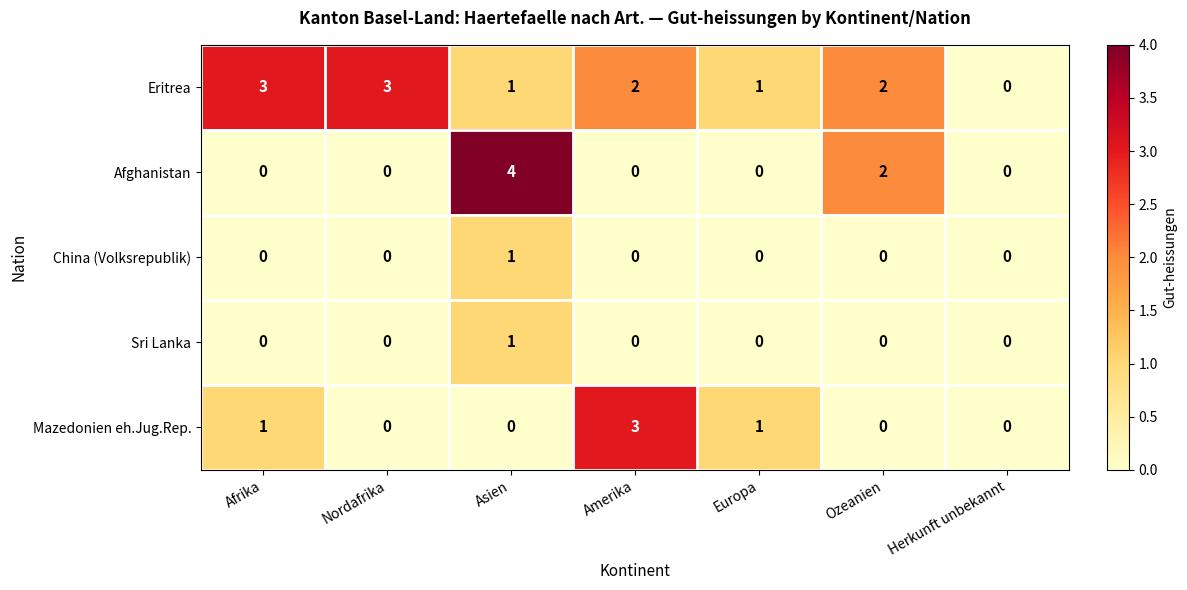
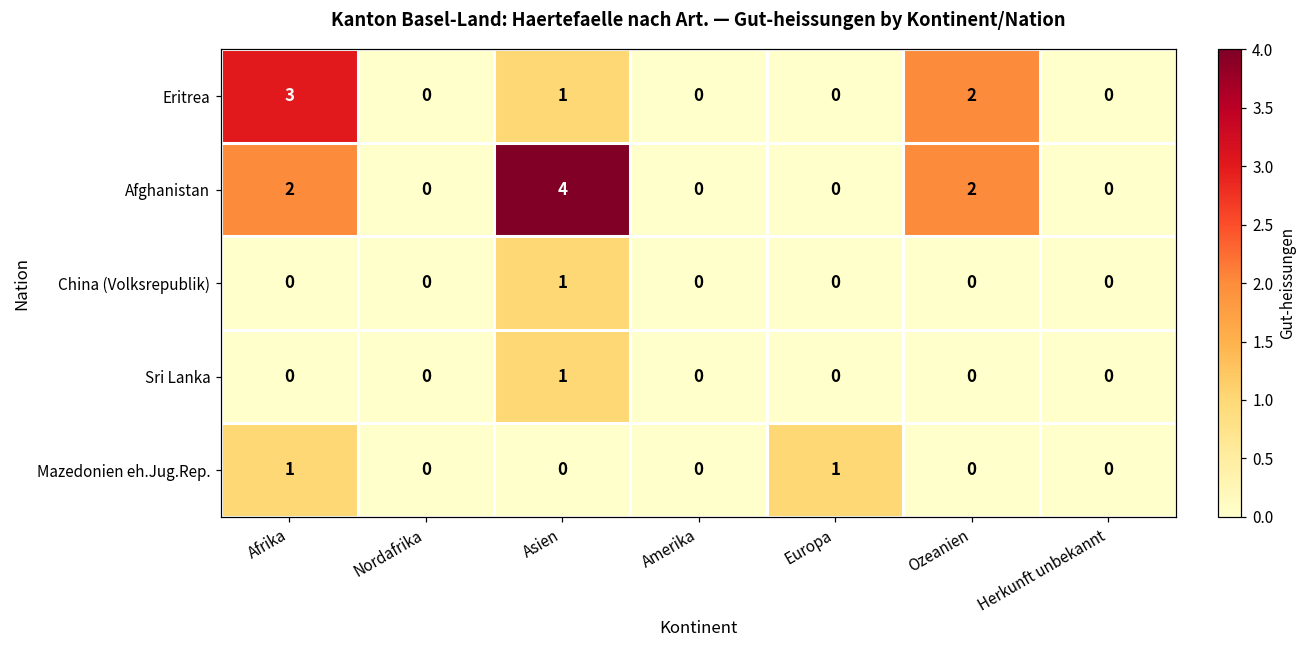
Eritrea, Nordafrika: 3 -> 0
Eritrea, Amerika: 2 -> 0
Eritrea, Europa: 1 -> 0
Afghanistan, Afrika: 0 -> 2
Mazedonien eh.Jug.Rep., Amerika: 3 -> 0
